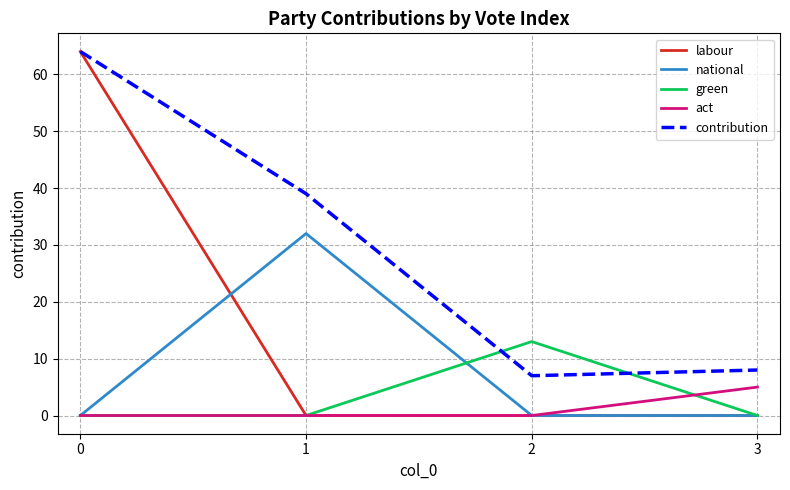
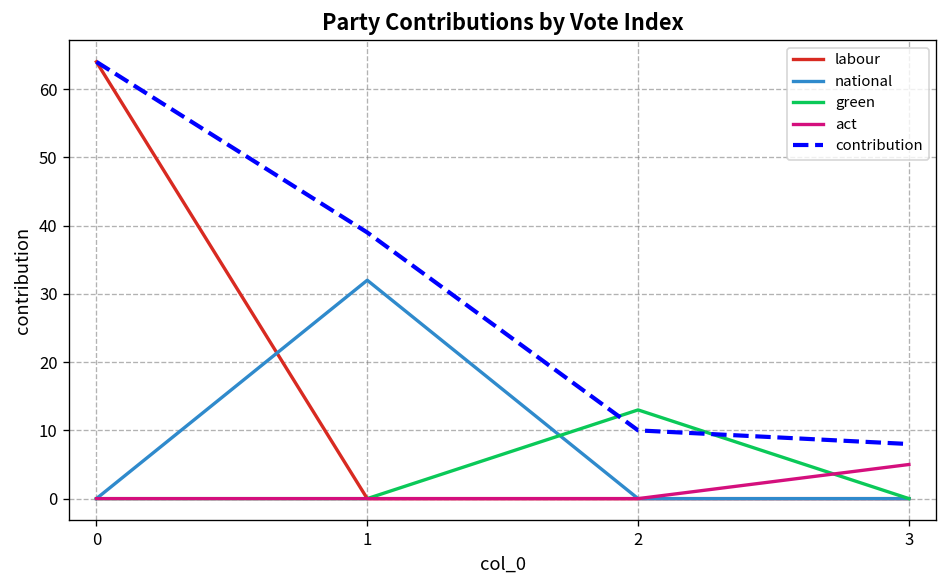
contribution, 2: 7 -> 10
